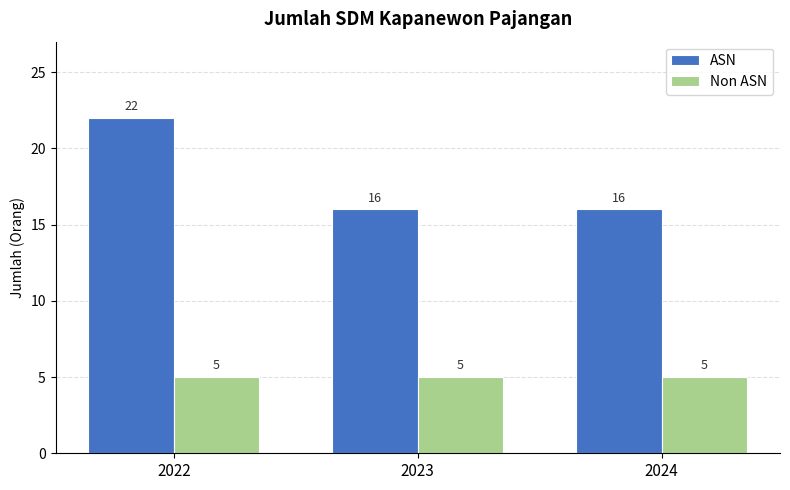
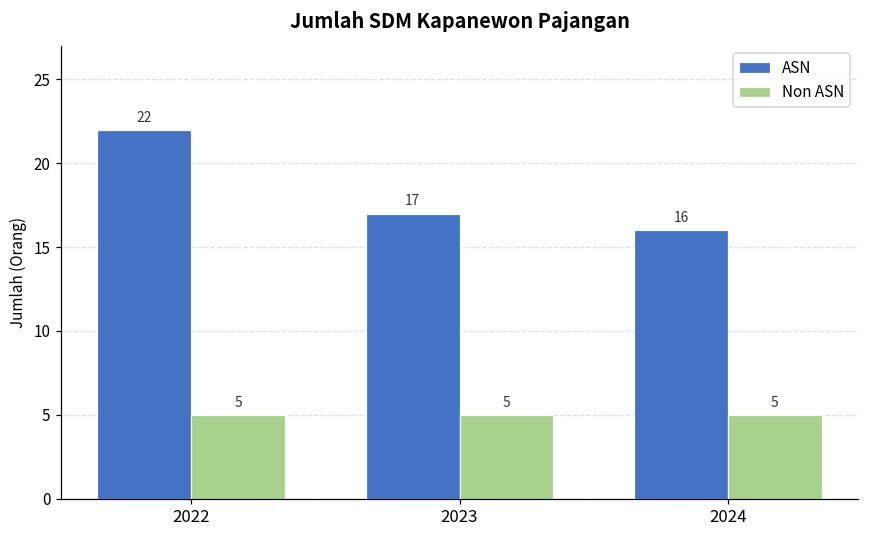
ASN, 2023: 16 -> 17
